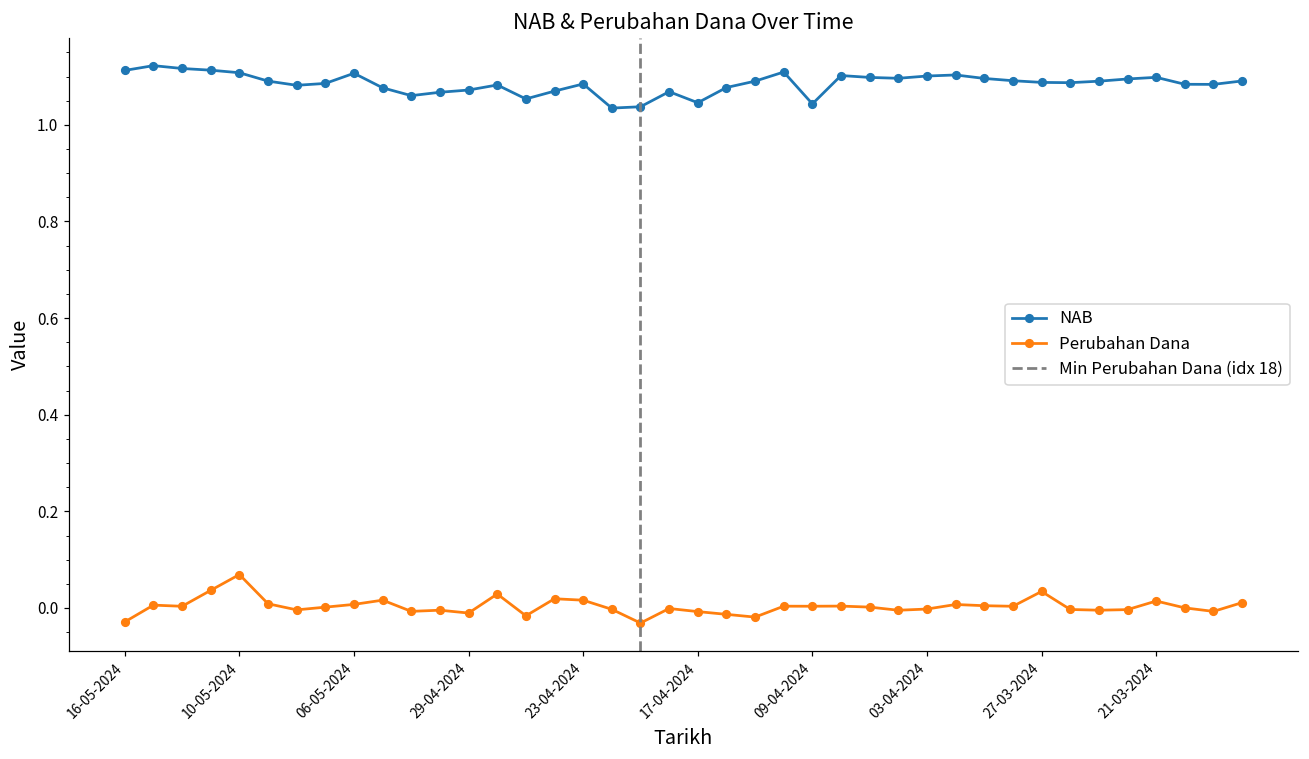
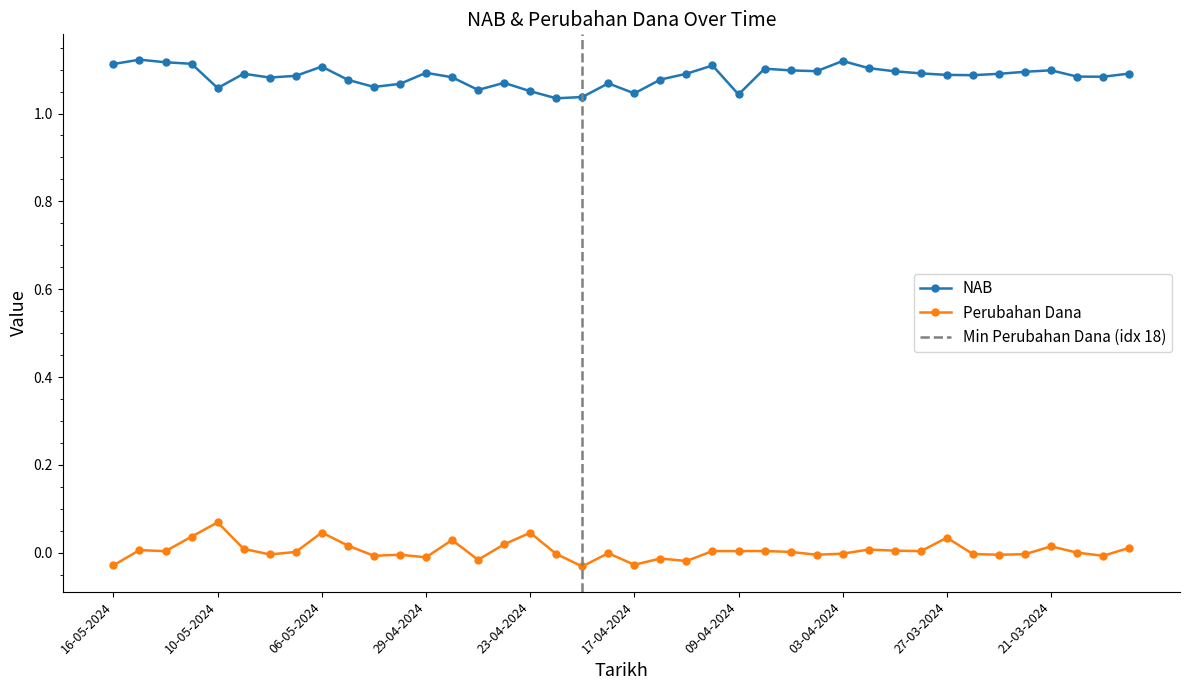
NAB, 10-05-2024: 1.11 -> 1.06
Perubahan Dana, 06-05-2024: 0.01 -> 0.05
NAB, 29-04-2024: 1.07 -> 1.09
NAB, 23-04-2024: 1.08 -> 1.05
Perubahan Dana, 23-04-2024: 0.02 -> 0.05
Perubahan Dana, 17-04-2024: -0.01 -> -0.03
NAB, 03-04-2024: 1.10 -> 1.12
